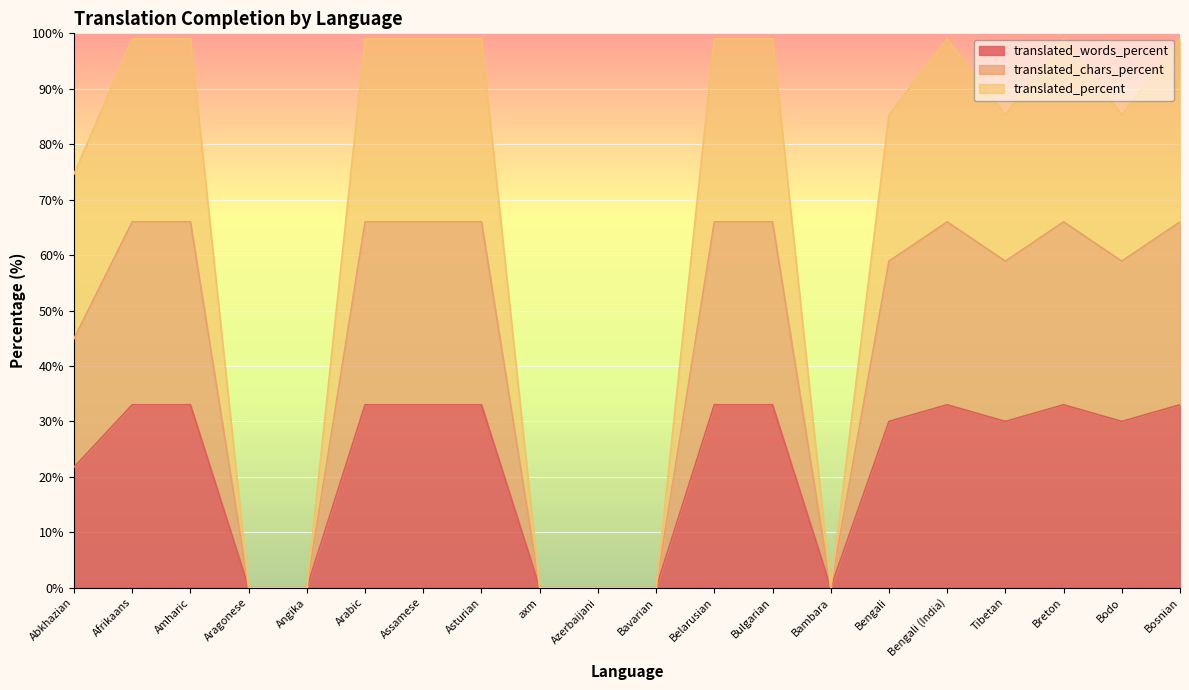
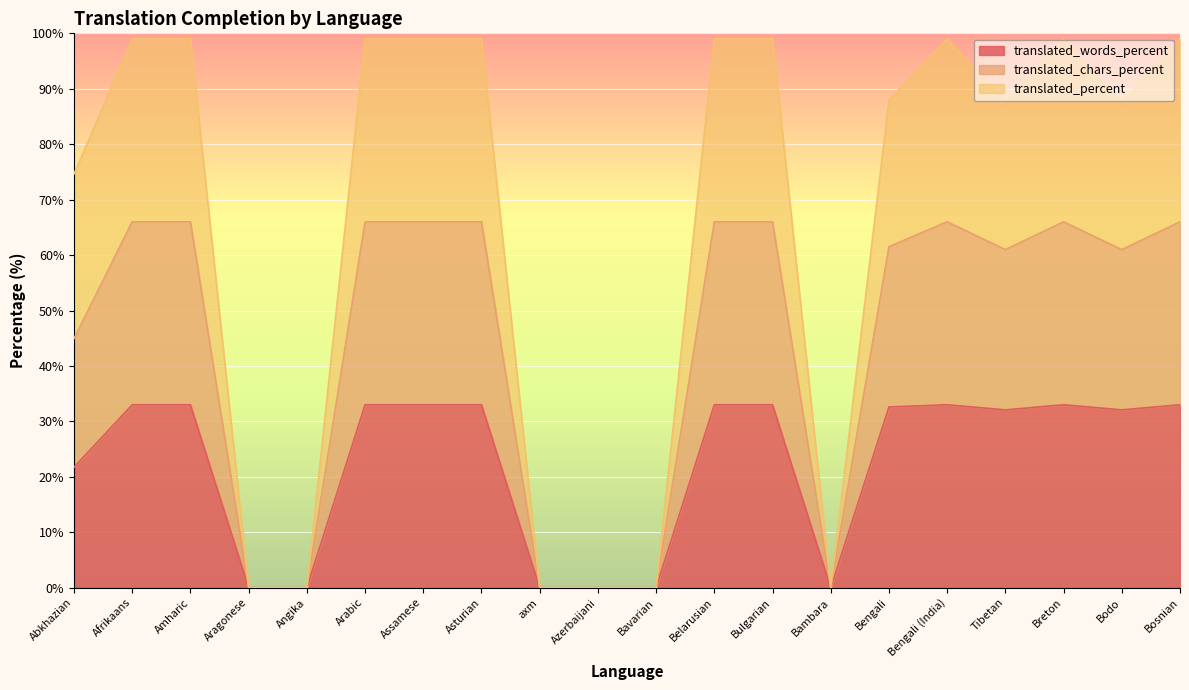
translated_words_percent, Bengali: 30% -> 33%
translated_words_percent, Tibetan: 30% -> 32%
translated_words_percent, Bodo: 30% -> 32%
